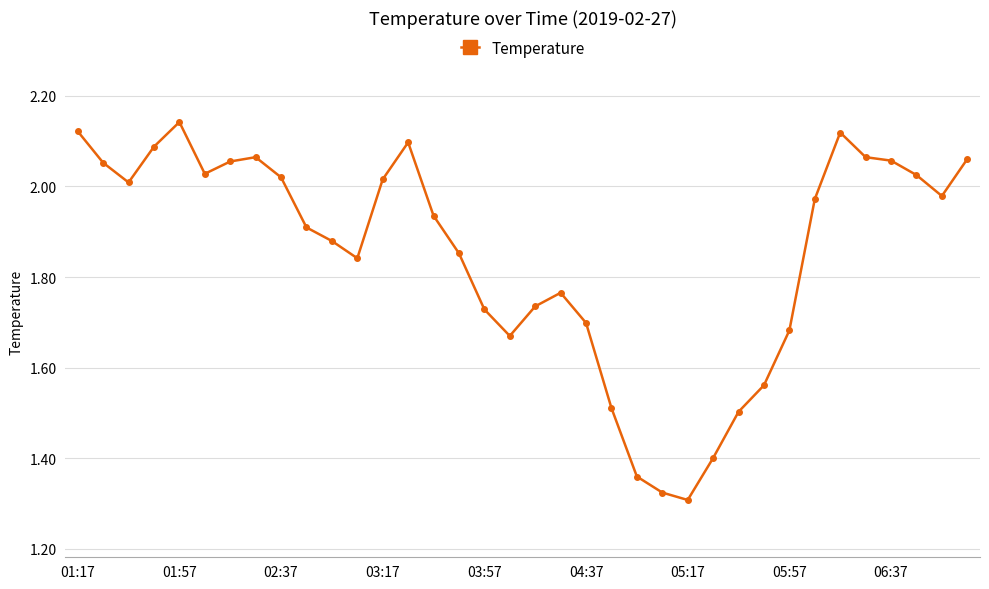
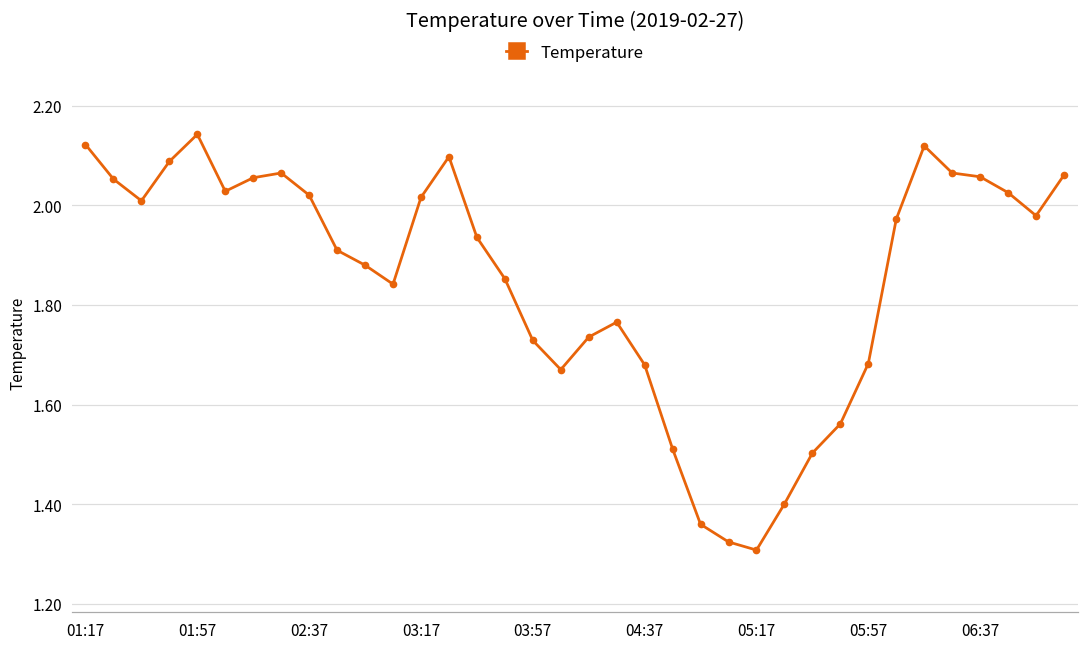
04:37: 1.70 -> 1.68
